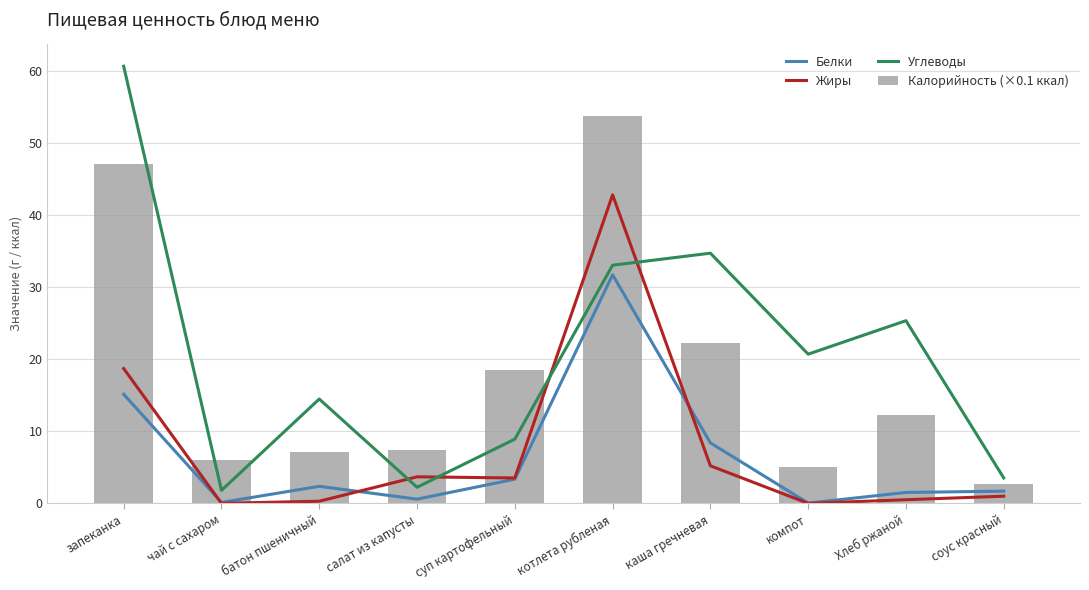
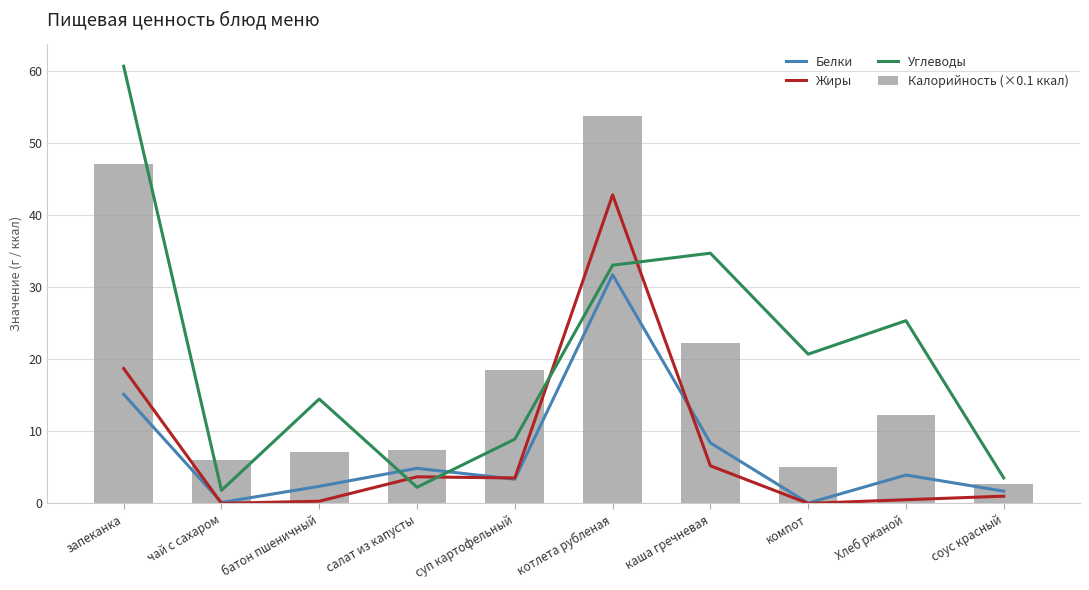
Белки, салат из капусты: 1 -> 5
Белки, Хлеб ржаной: 2 -> 4
